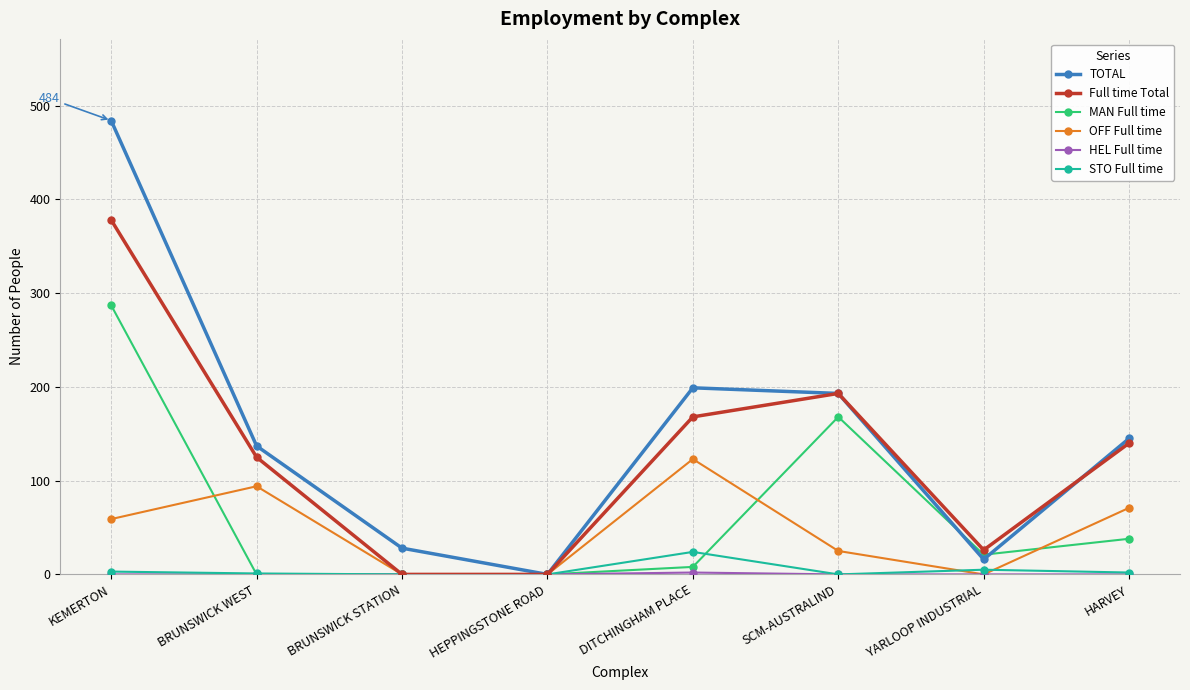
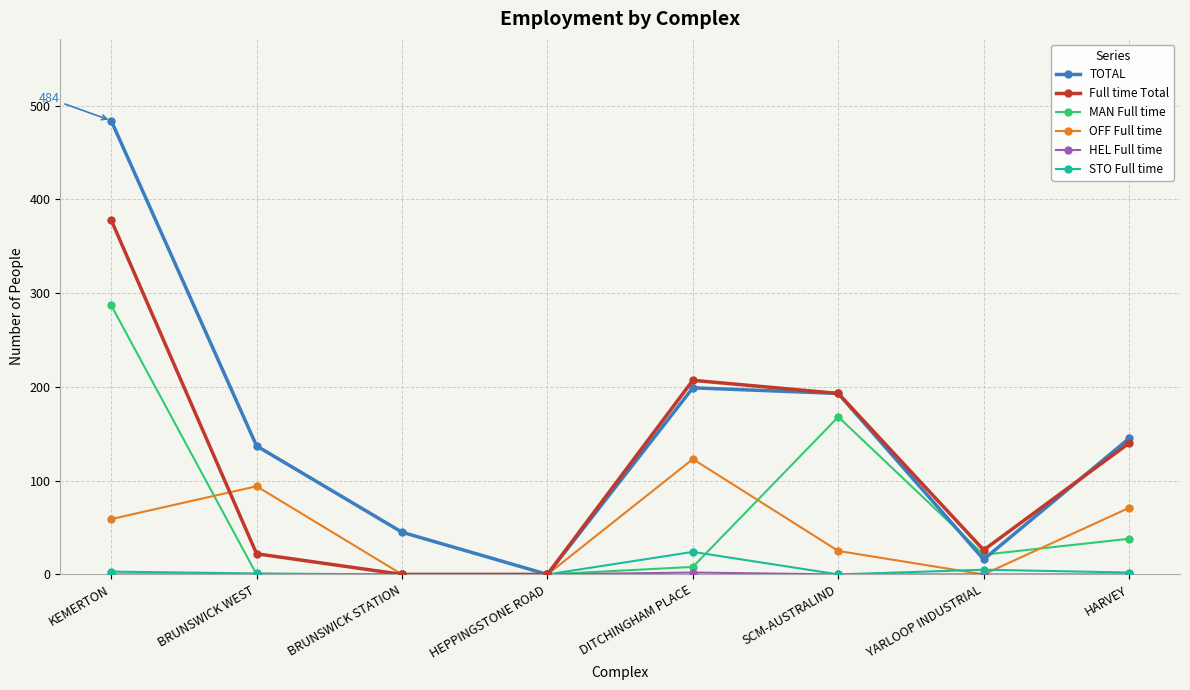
Full time Total, BRUNSWICK WEST: 130 -> 20
TOTAL, BRUNSWICK STATION: 30 -> 50
Full time Total, DITCHINGHAM PLACE: 170 -> 210
